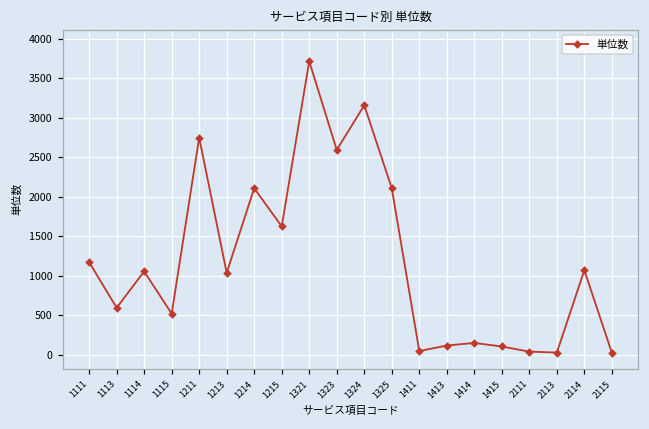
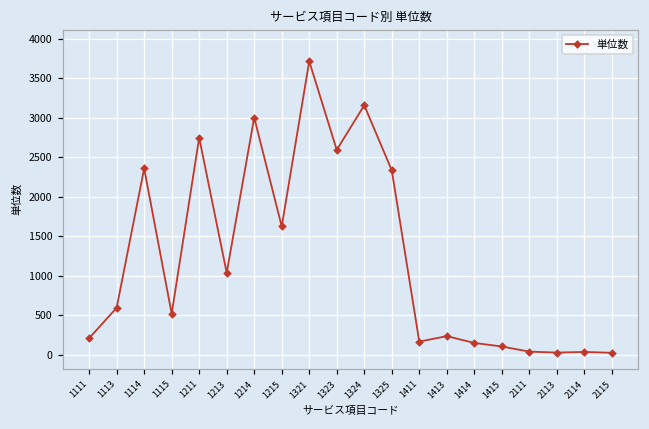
1111: 1200 -> 200
1114: 1100 -> 2400
1214: 2100 -> 3000
1325: 2100 -> 2300
1411: 0 -> 200
1413: 100 -> 200
2114: 1100 -> 0
